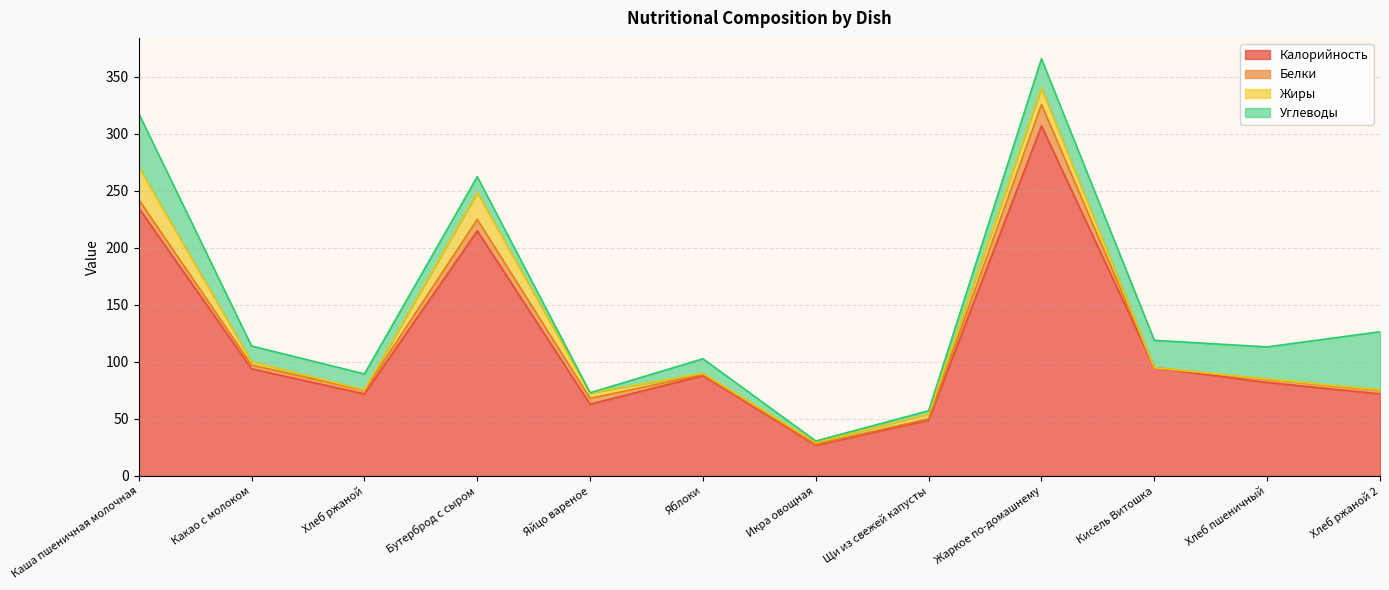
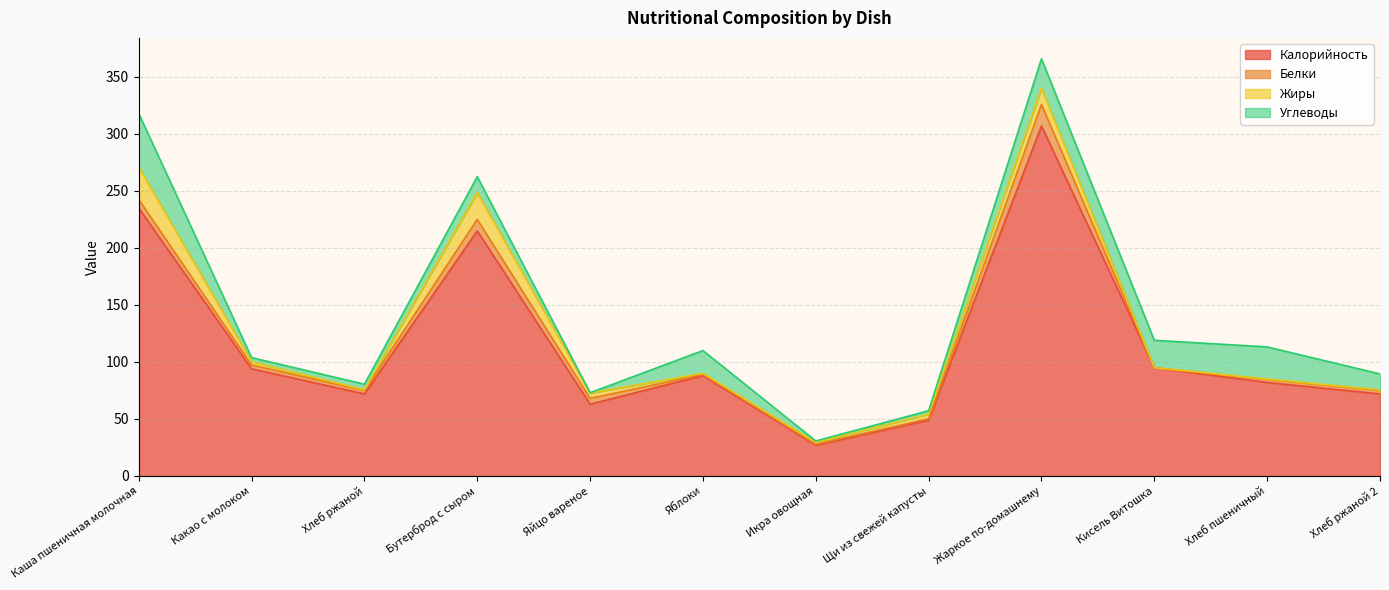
Углеводы, Какао с молоком: 14 -> 4
Углеводы, Хлеб ржаной: 14 -> 5
Углеводы, Яблоки: 13 -> 20
Углеводы, Хлеб ржаной 2: 51 -> 14
